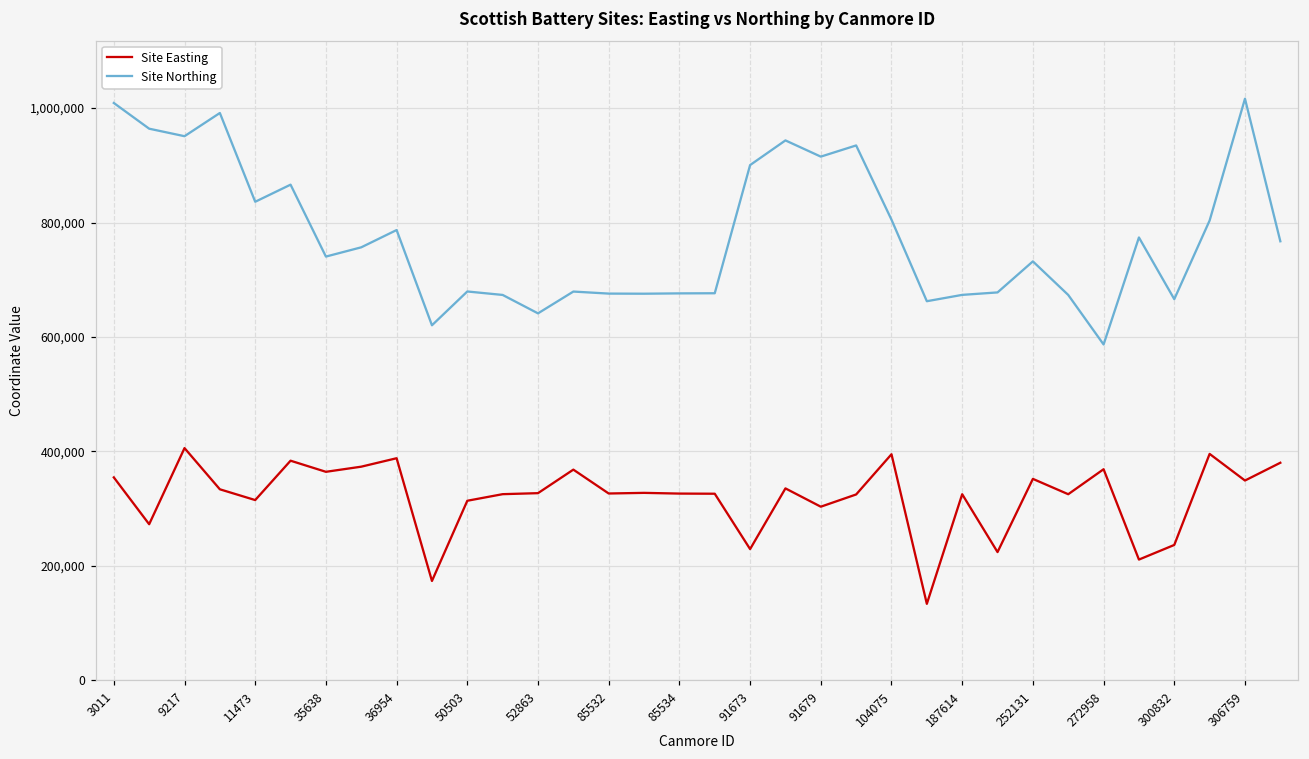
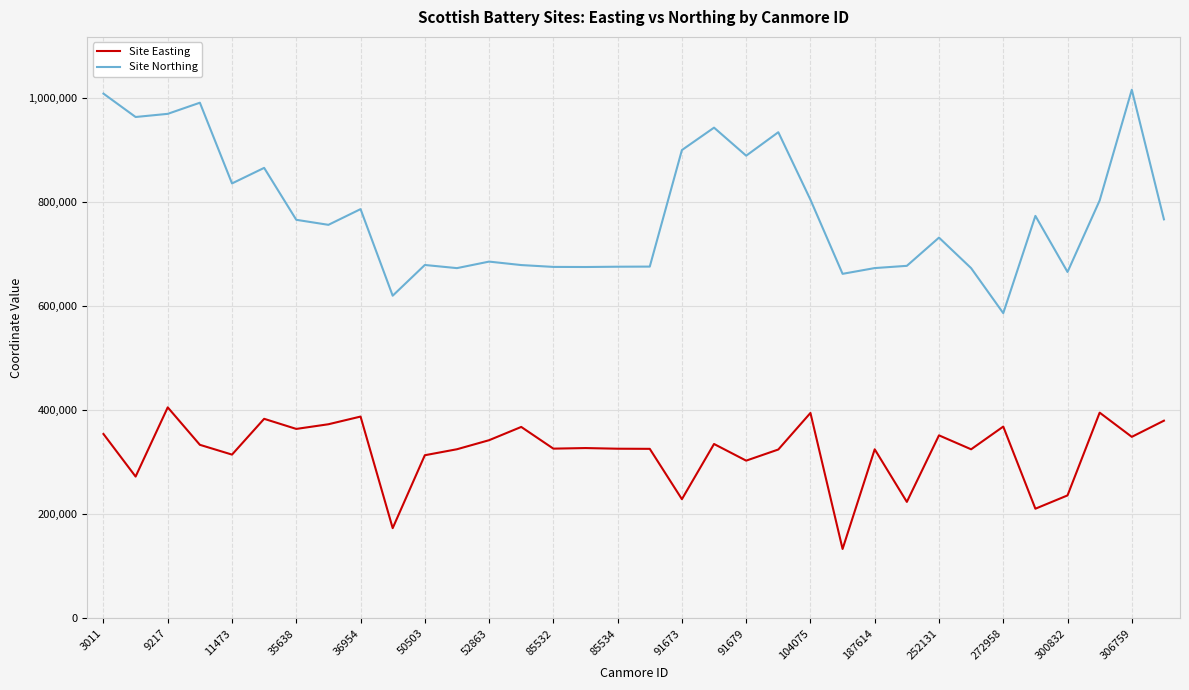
Site Northing, 9217: 950,000 -> 970,000
Site Northing, 35638: 740,000 -> 770,000
Site Easting, 52863: 330,000 -> 340,000
Site Northing, 52863: 640,000 -> 690,000
Site Northing, 91679: 920,000 -> 890,000
